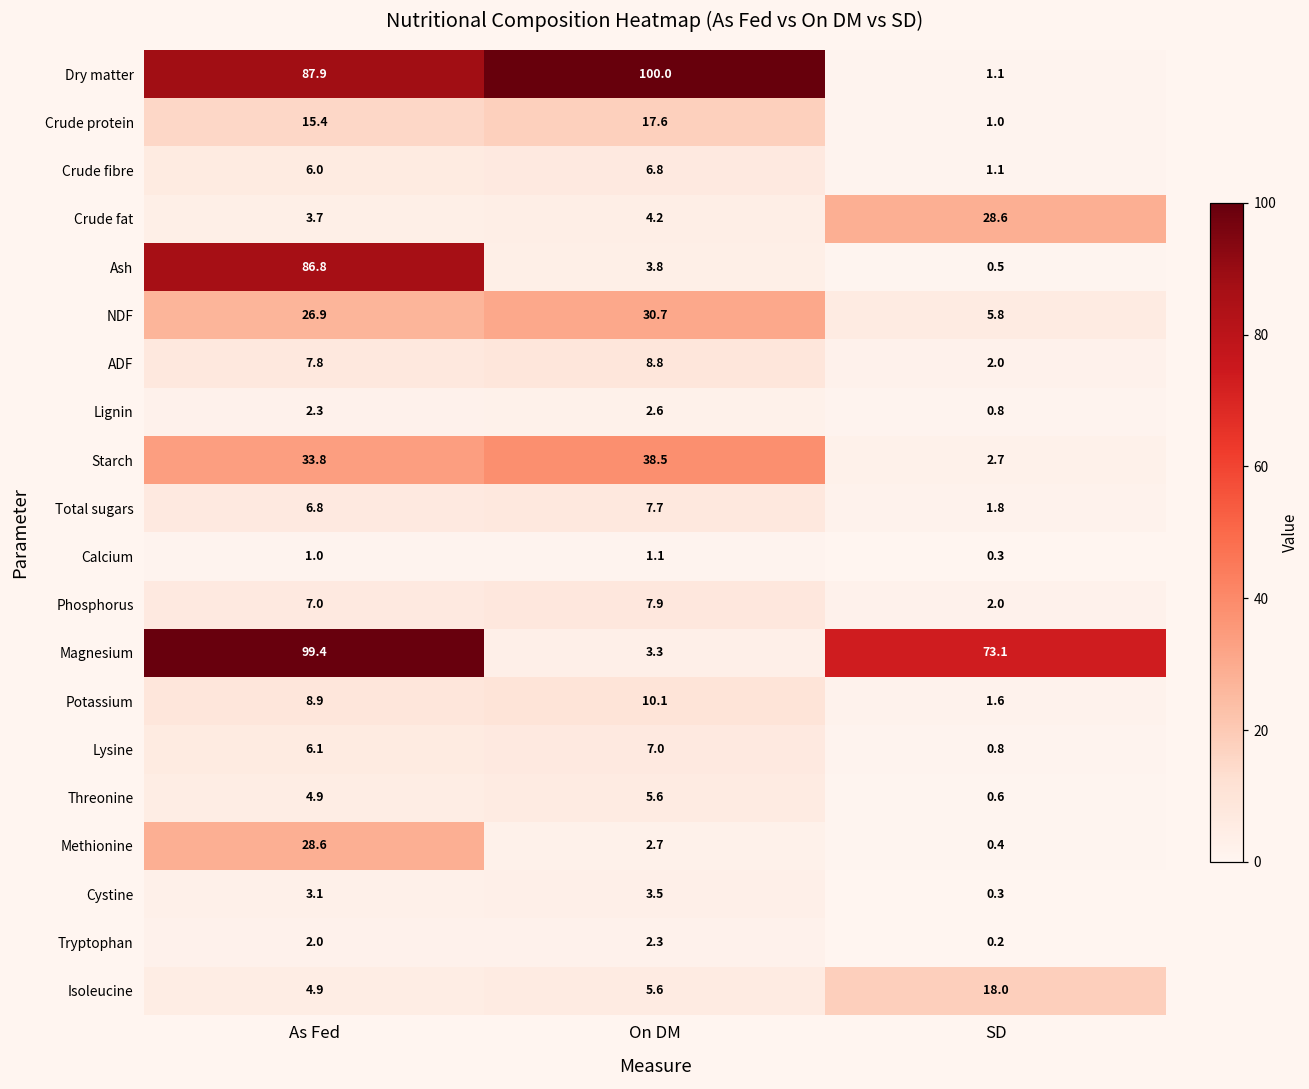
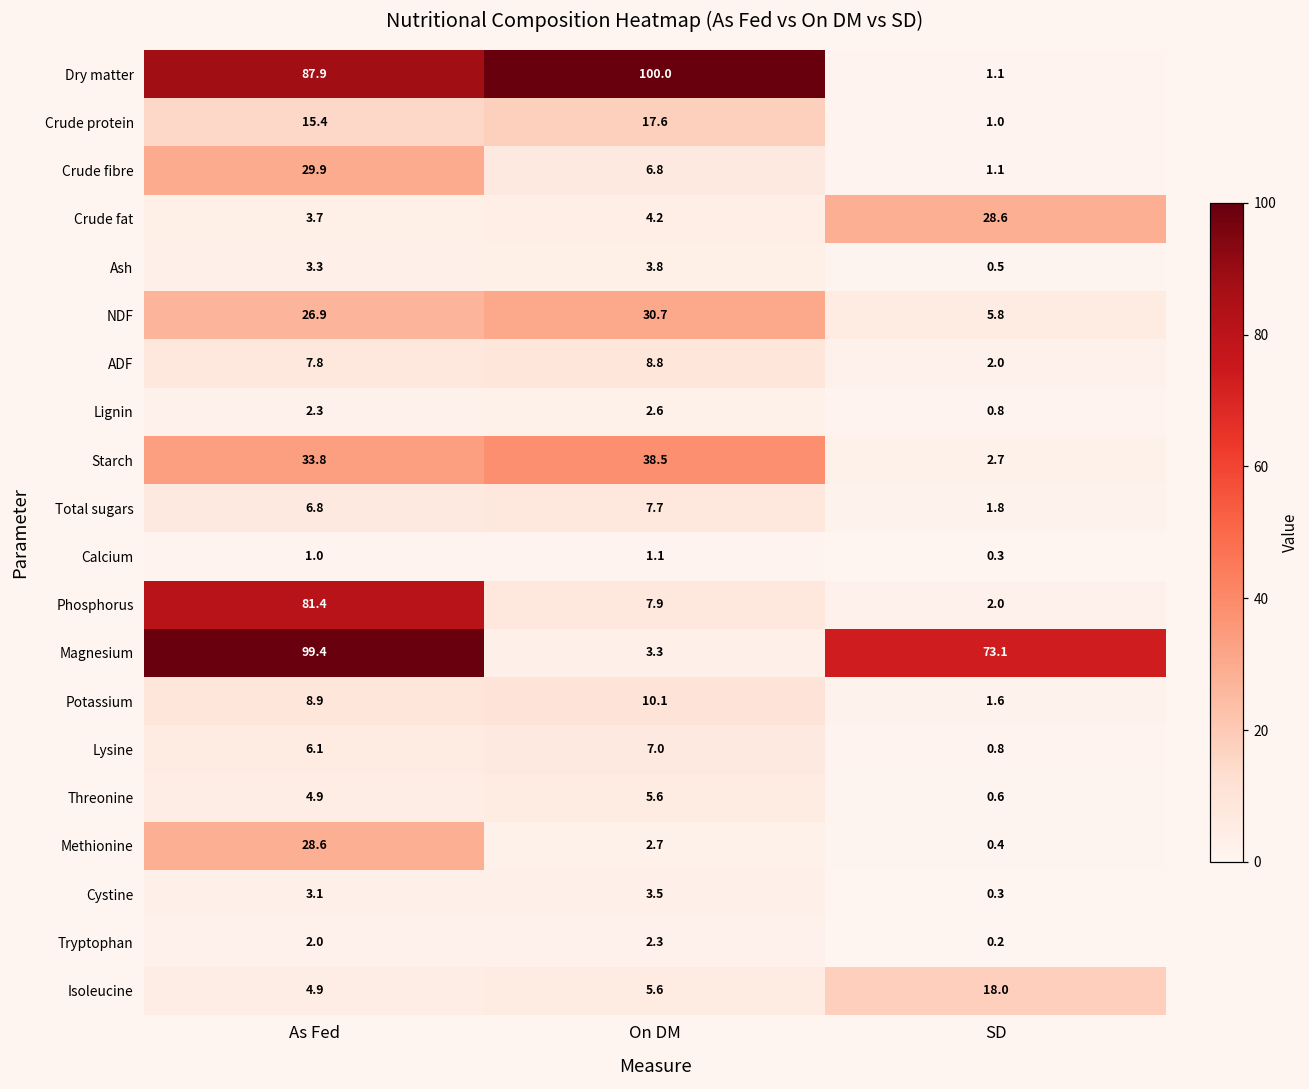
Crude fibre, As Fed: 6.0 -> 29.9
Ash, As Fed: 86.8 -> 3.3
Phosphorus, As Fed: 7.0 -> 81.4
